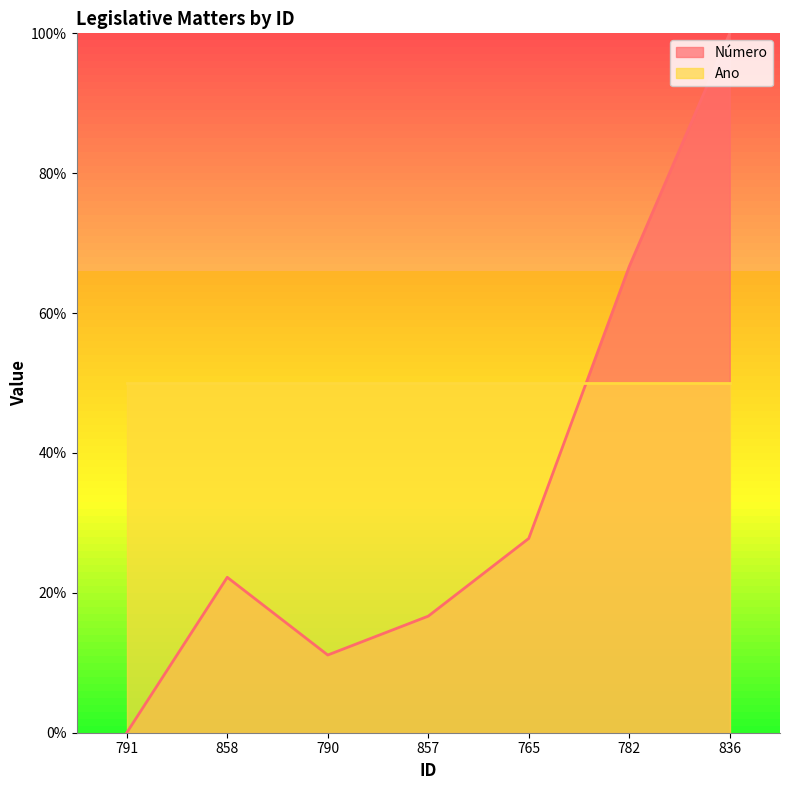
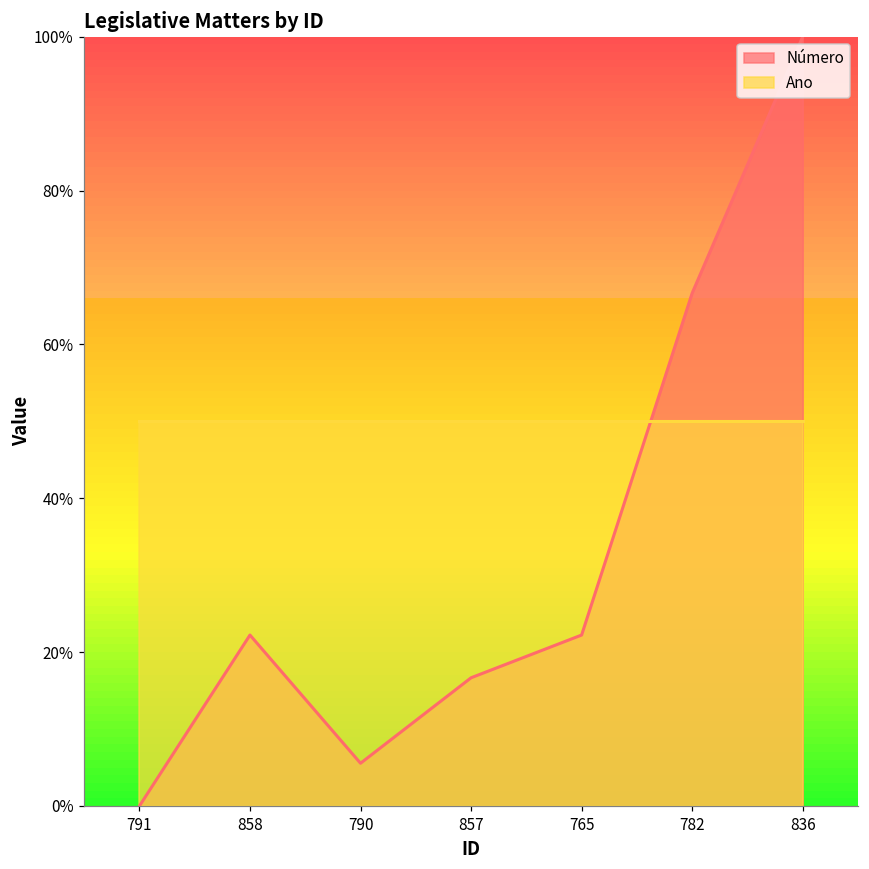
Número, 790: 11% -> 6%
Número, 765: 28% -> 22%
